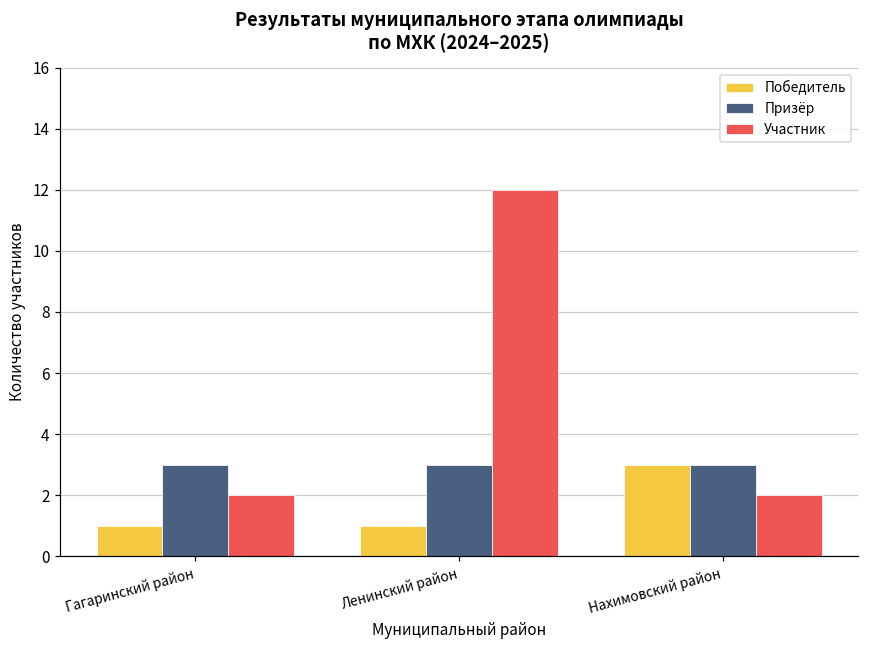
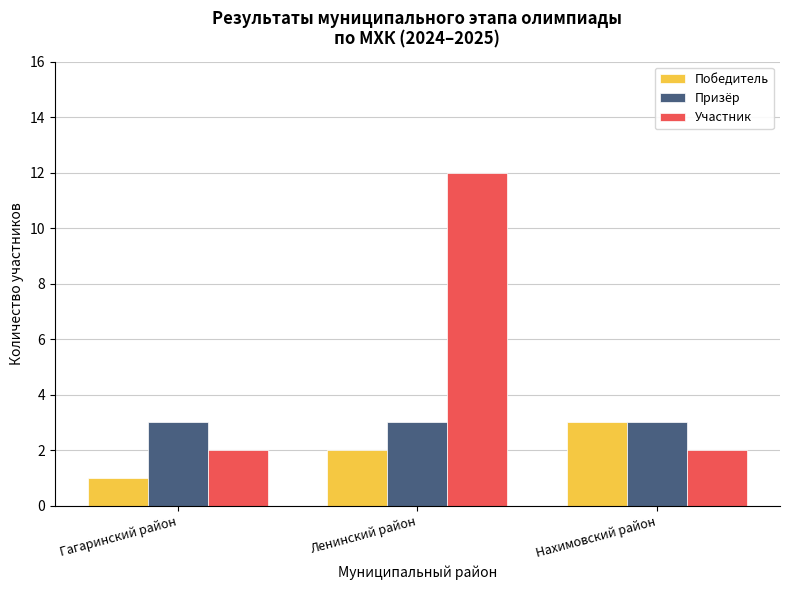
Победитель, Ленинский район: 1 -> 2
